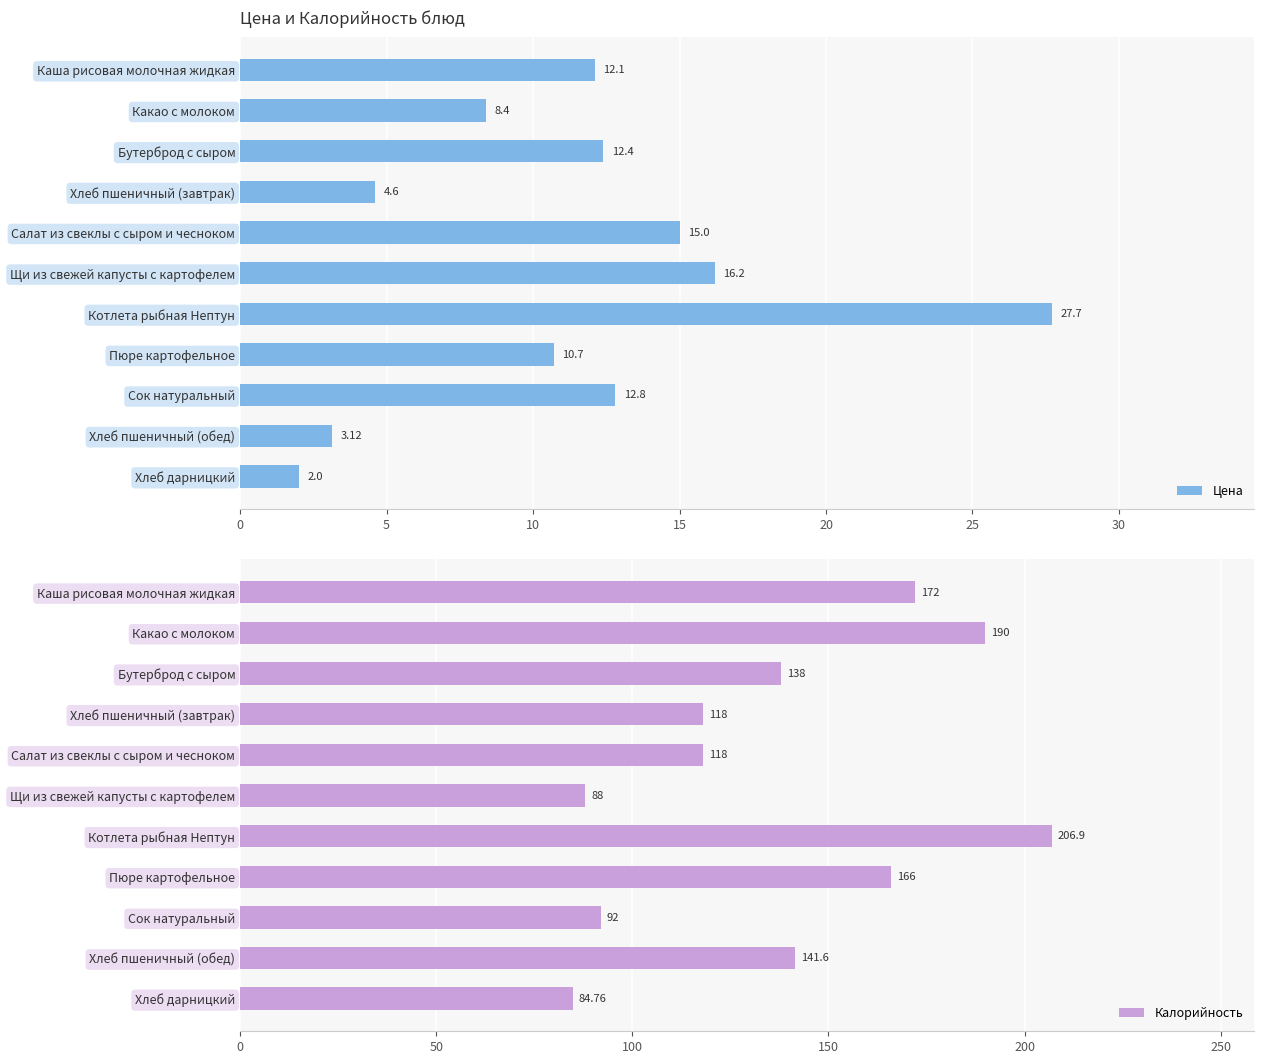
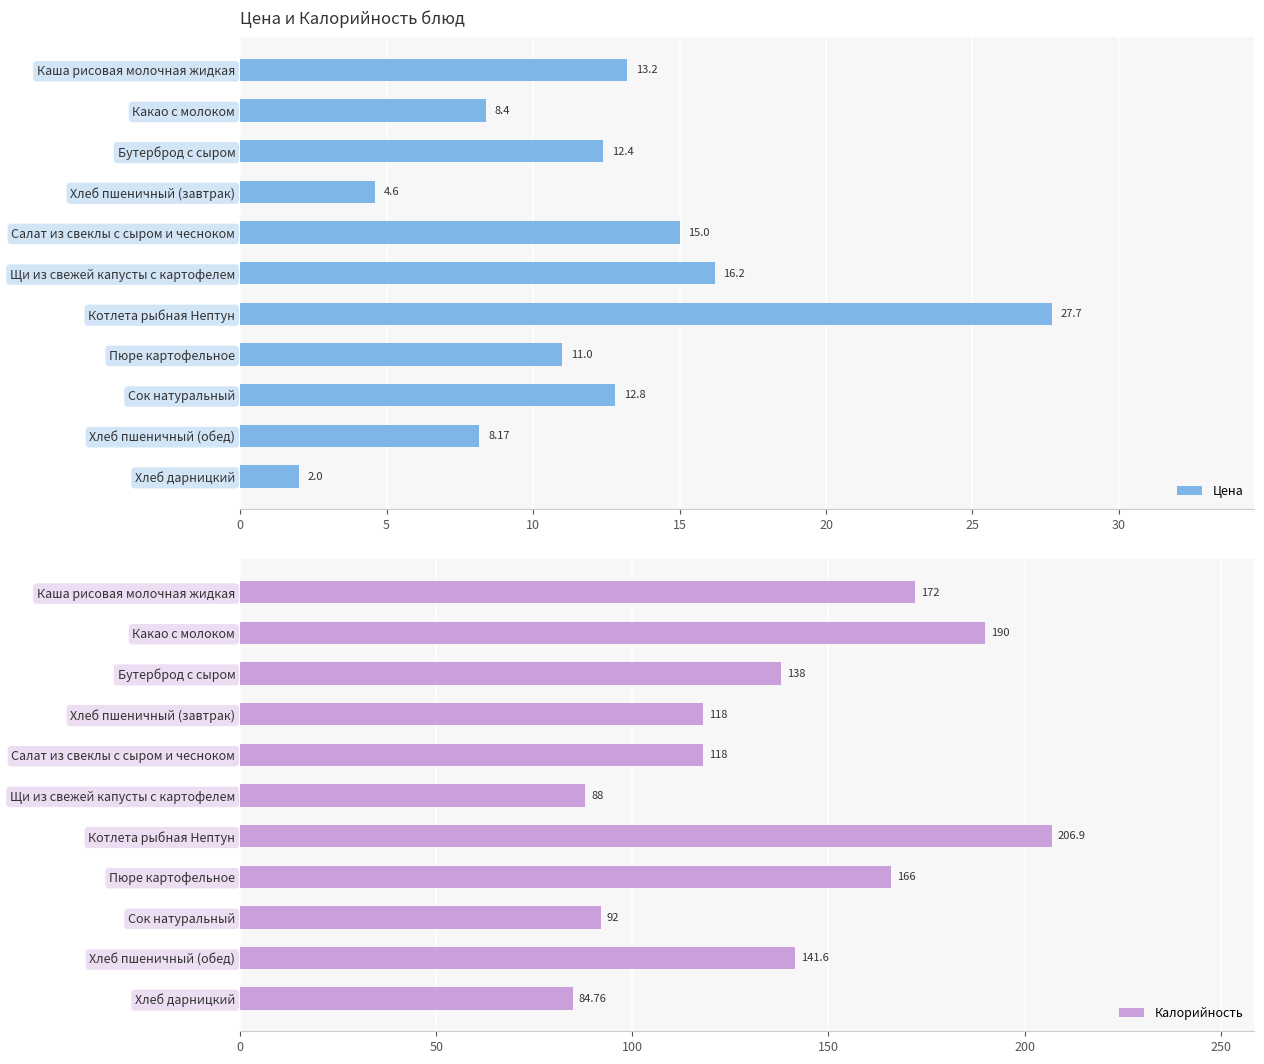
Цена и Калорийность блюд, Каша рисовая молочная жидкая: 12.1 -> 13.2
Цена и Калорийность блюд, Пюре картофельное: 10.7 -> 11.0
Цена и Калорийность блюд, Хлеб пшеничный (обед): 3.12 -> 8.17
